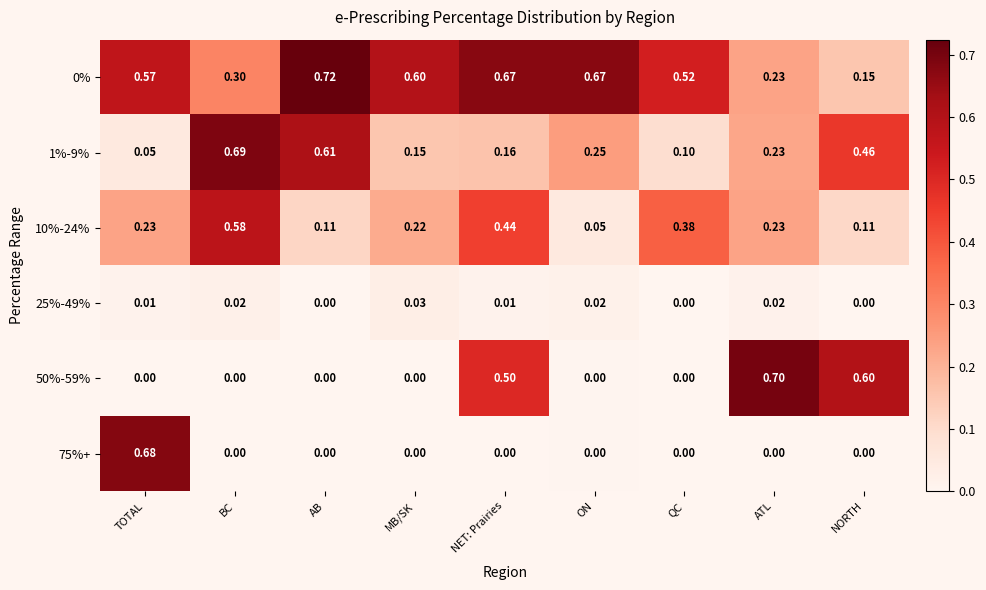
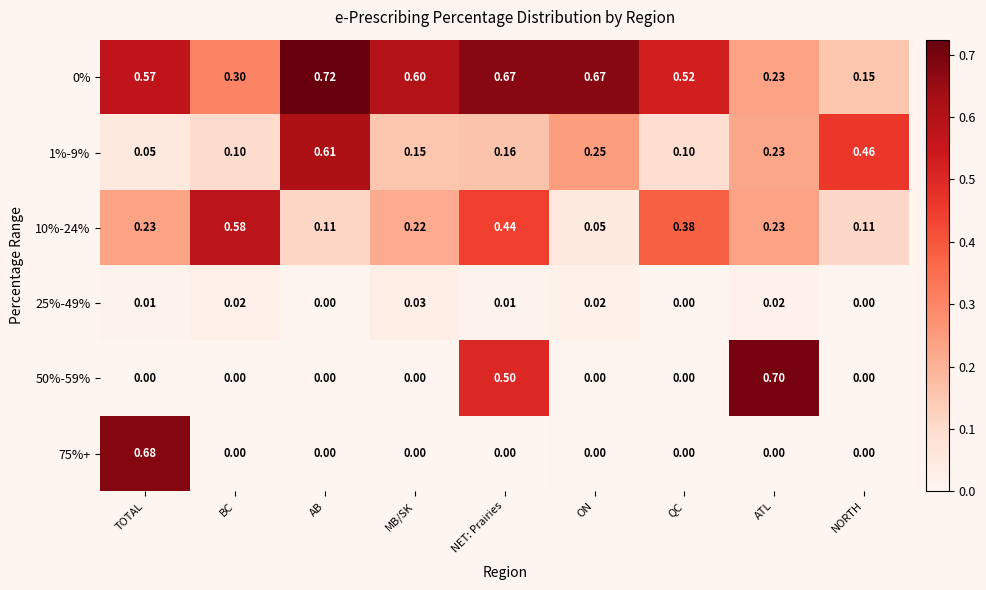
1%-9%, BC: 0.69 -> 0.10
50%-59%, NORTH: 0.60 -> 0.00
